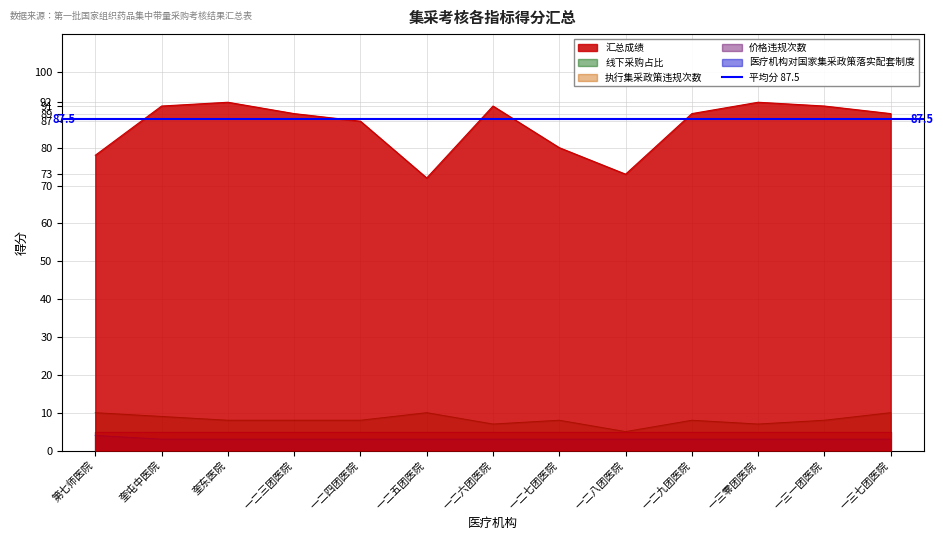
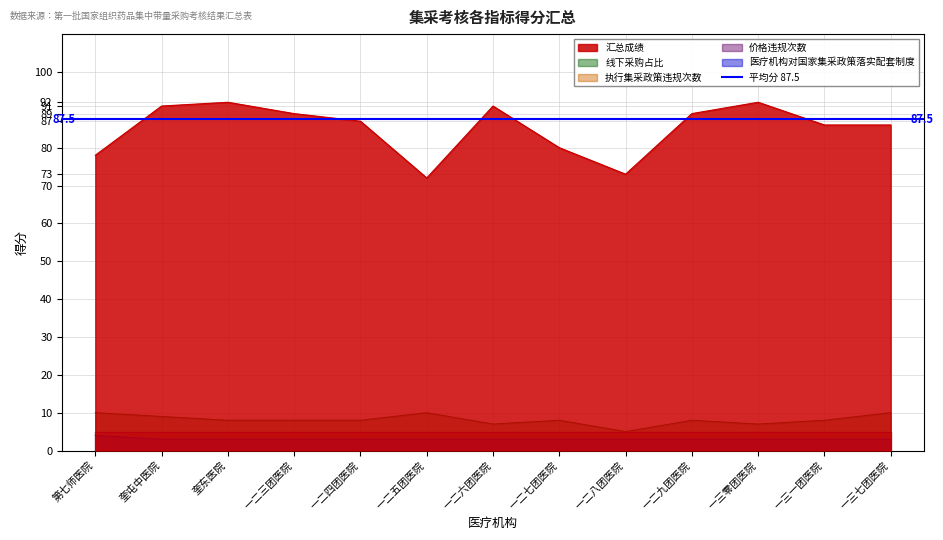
汇总成绩, 一三一团医院: 91 -> 86
汇总成绩, 一三七团医院: 89 -> 86
